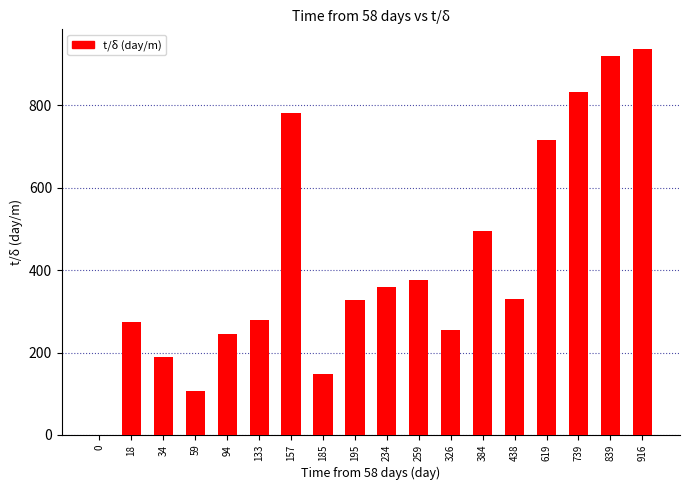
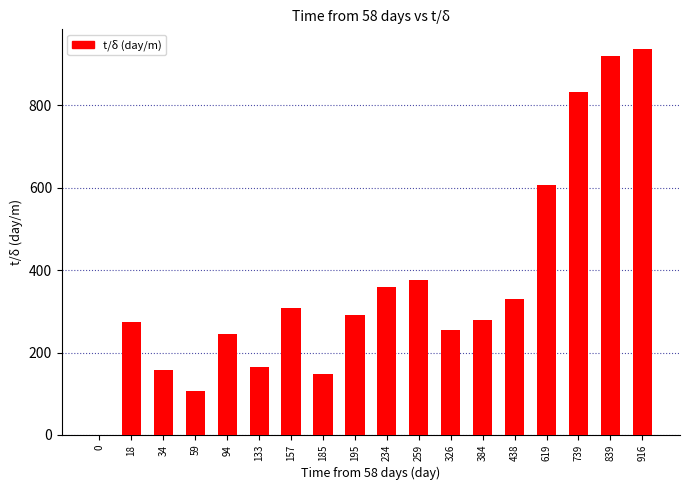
34: 190 -> 160
133: 280 -> 170
157: 780 -> 310
195: 330 -> 290
384: 500 -> 280
619: 720 -> 610
